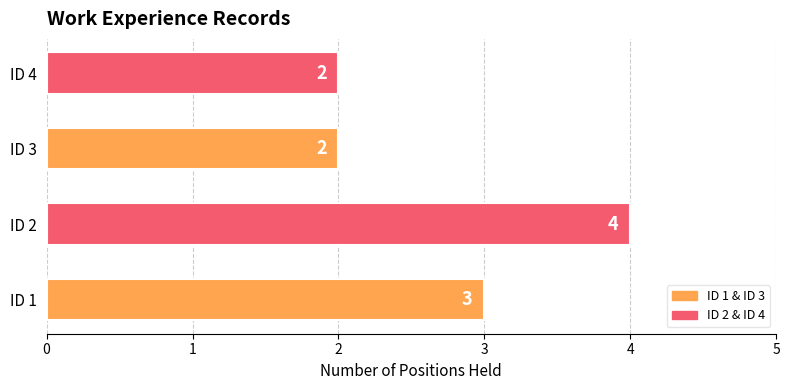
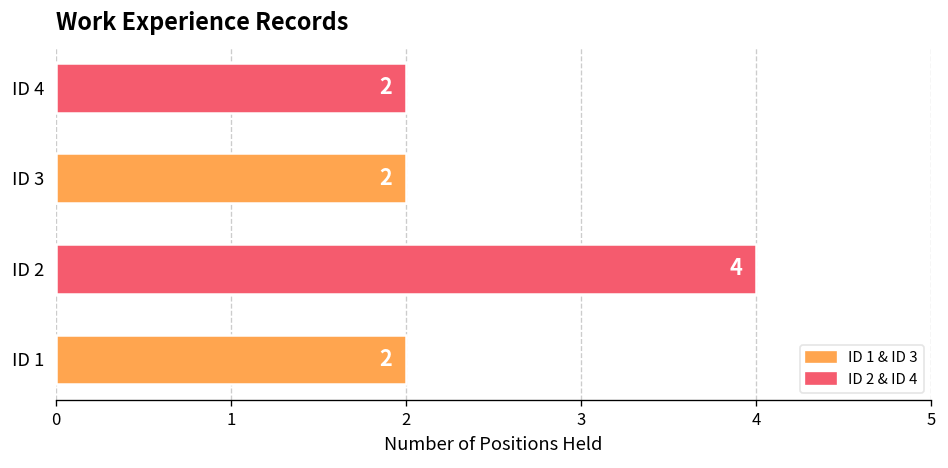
ID 1: 3 -> 2
